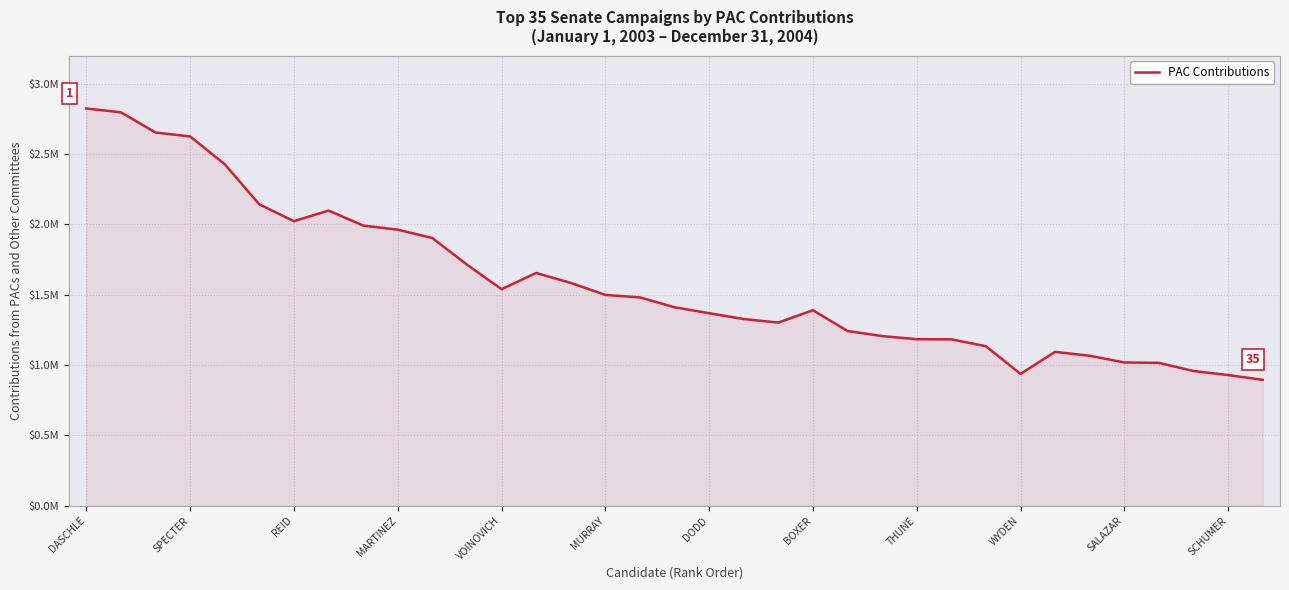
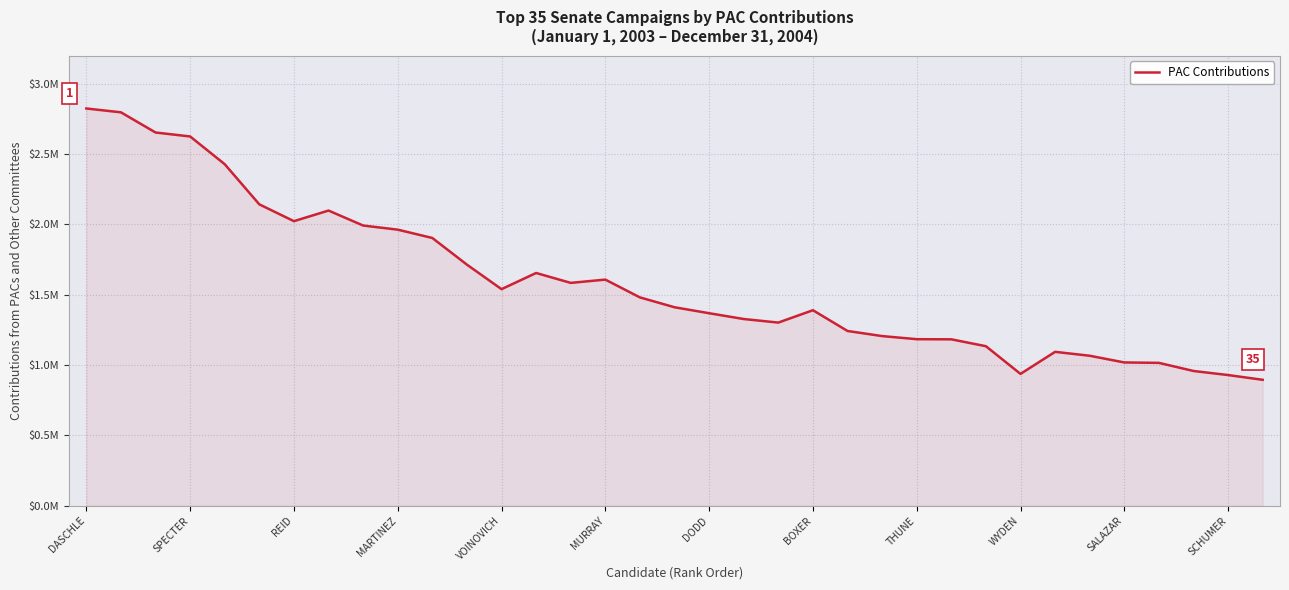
MURRAY: $1500000 -> $1610000
